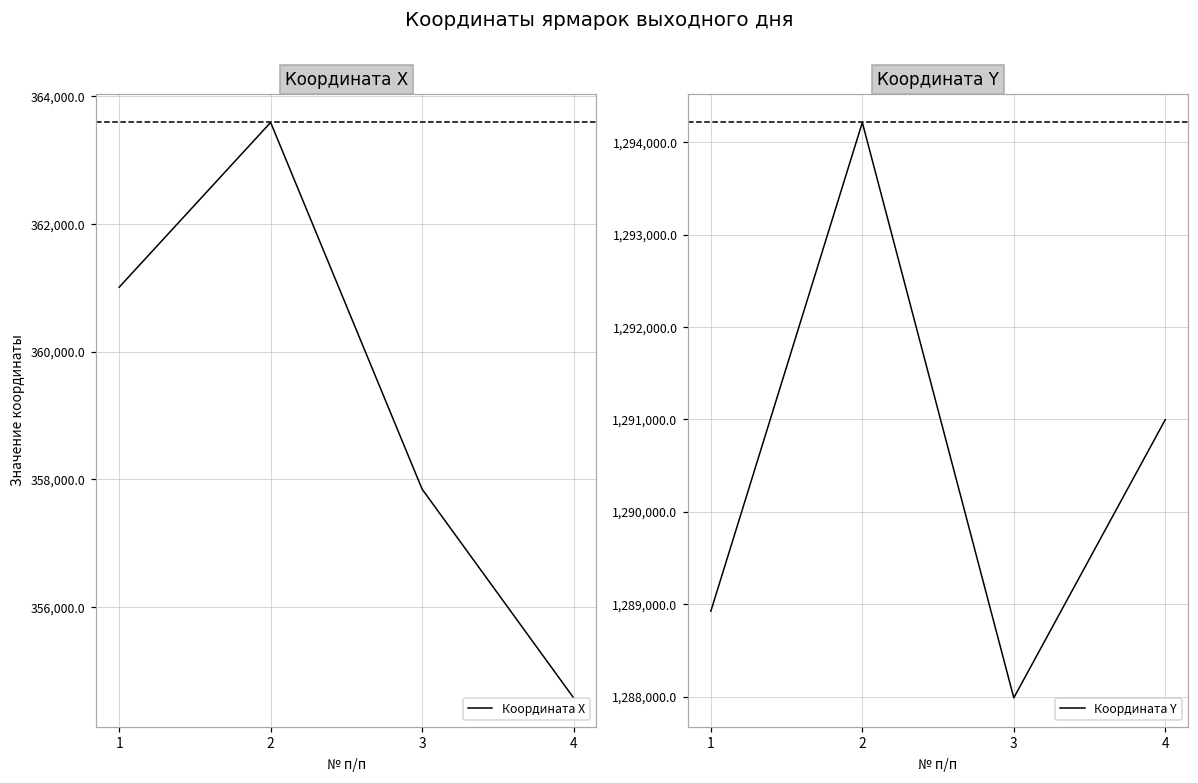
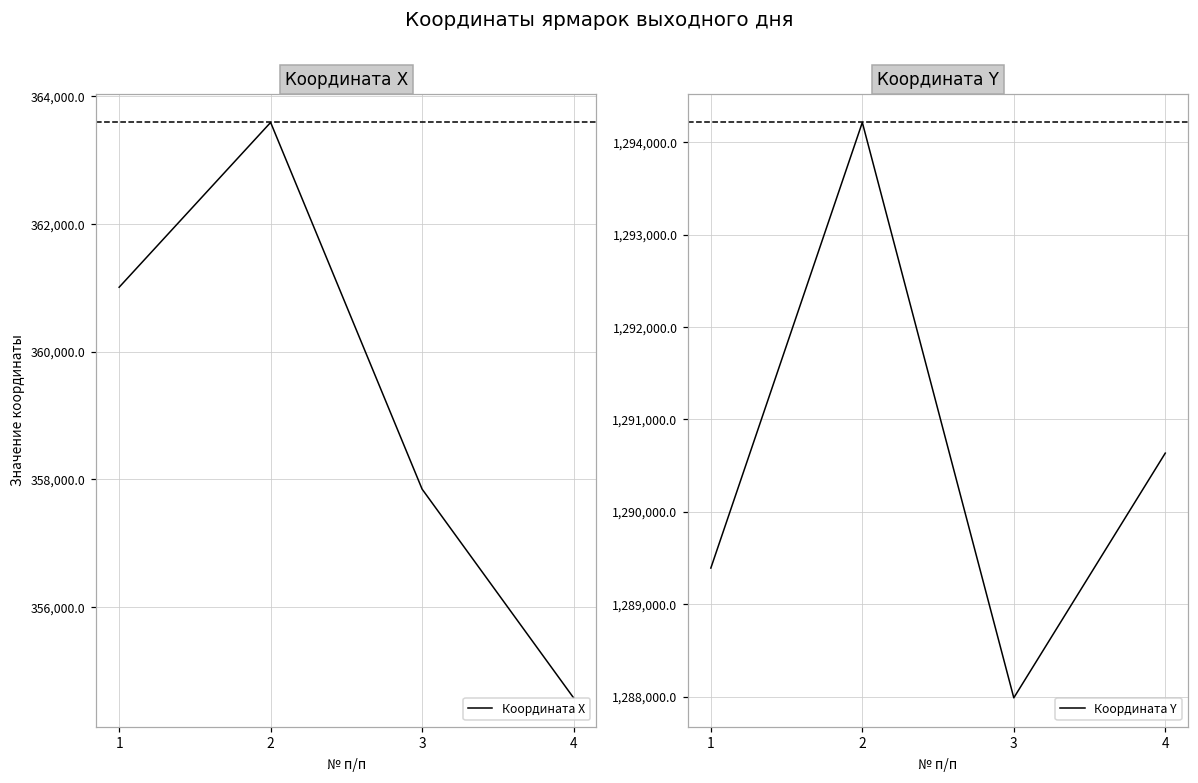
Координата Y, 1: 1,288,900 -> 1,289,400
Координата Y, 4: 1,291,000 -> 1,290,600
